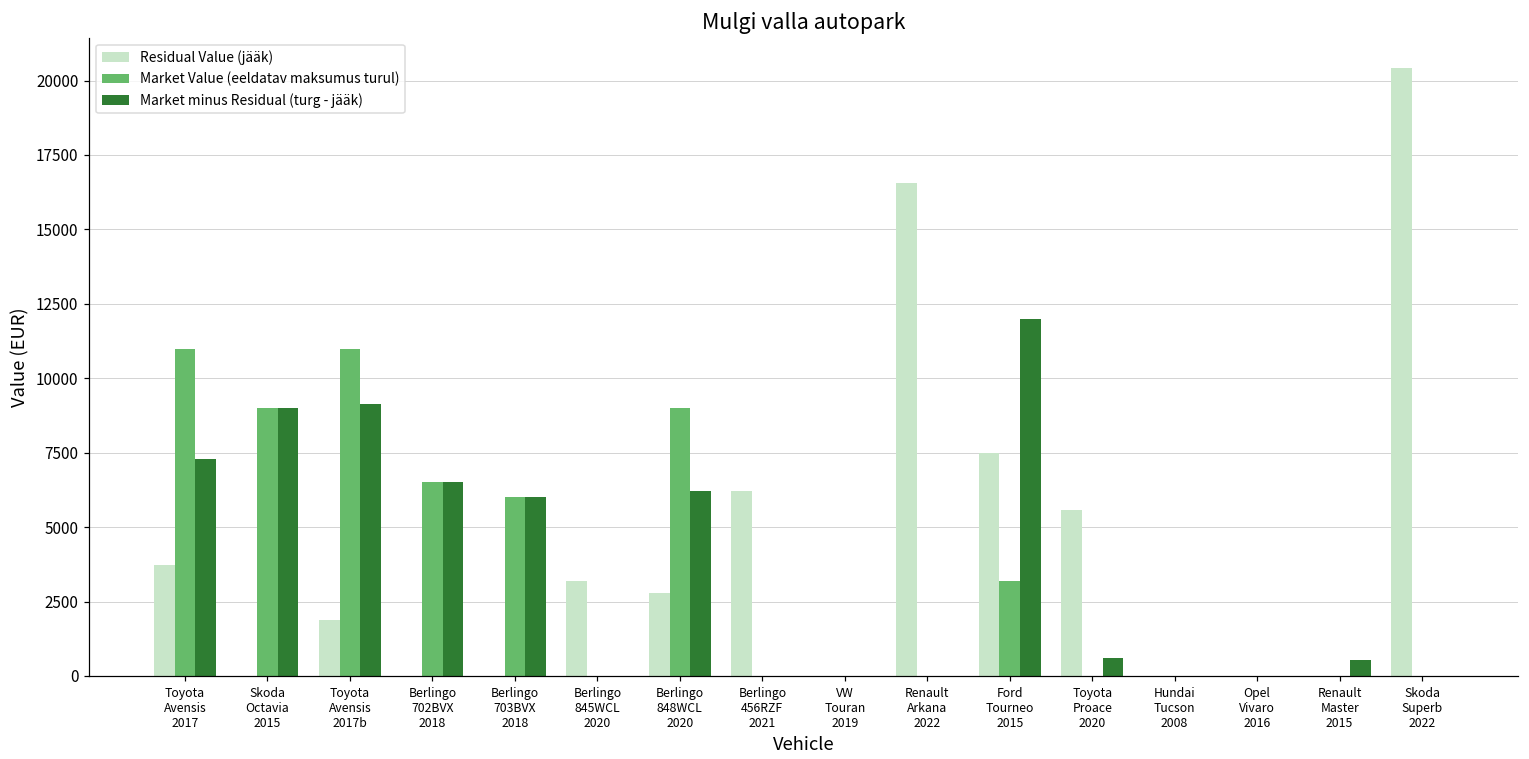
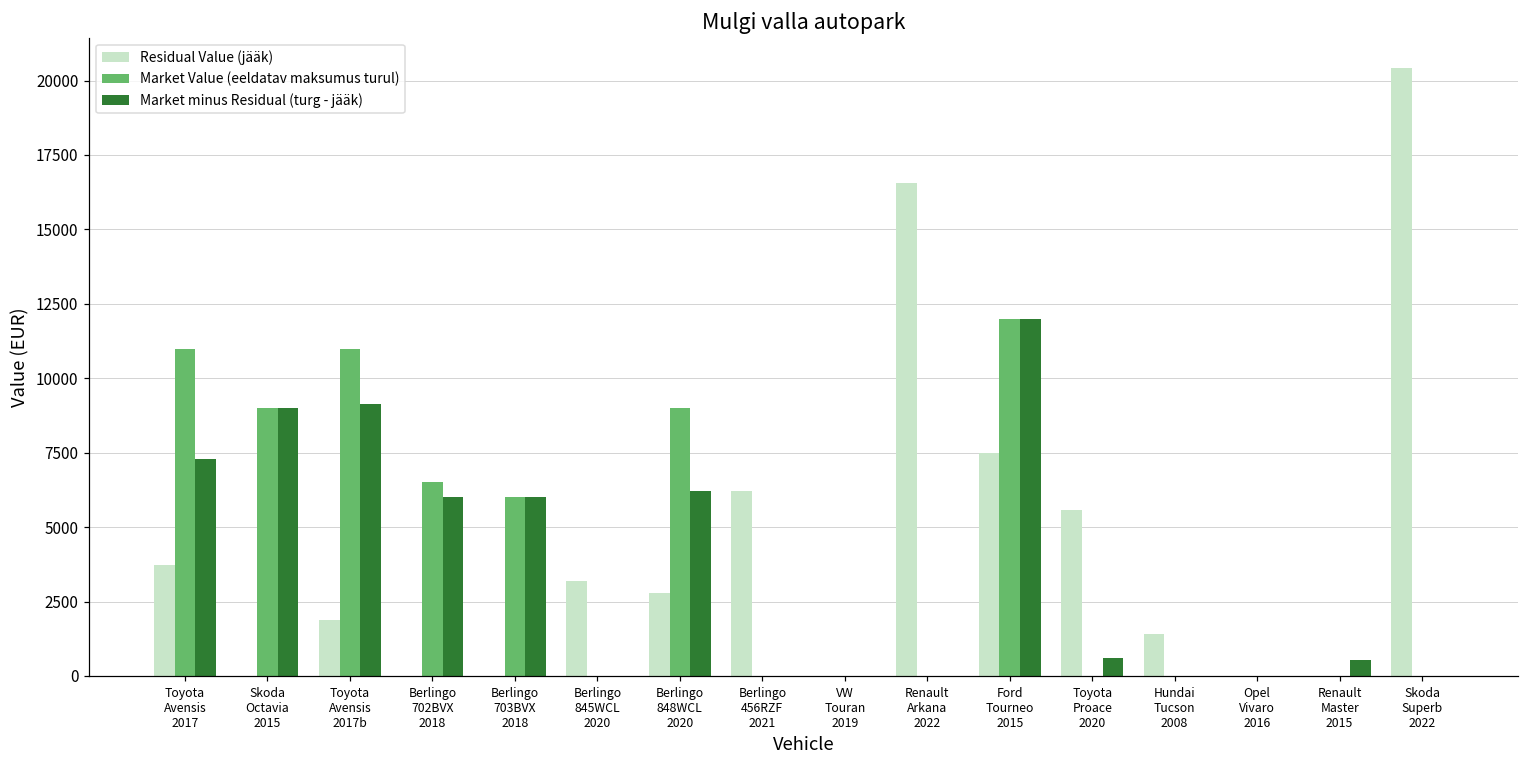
Market minus Residual (turg - jääk), Berlingo 702BVX 2018: 6500 -> 6000
Market Value (eeldatav maksumus turul), Ford Tourneo 2015: 3200 -> 12000
Residual Value (jääk), Hundai Tucson 2008: 0 -> 1400
